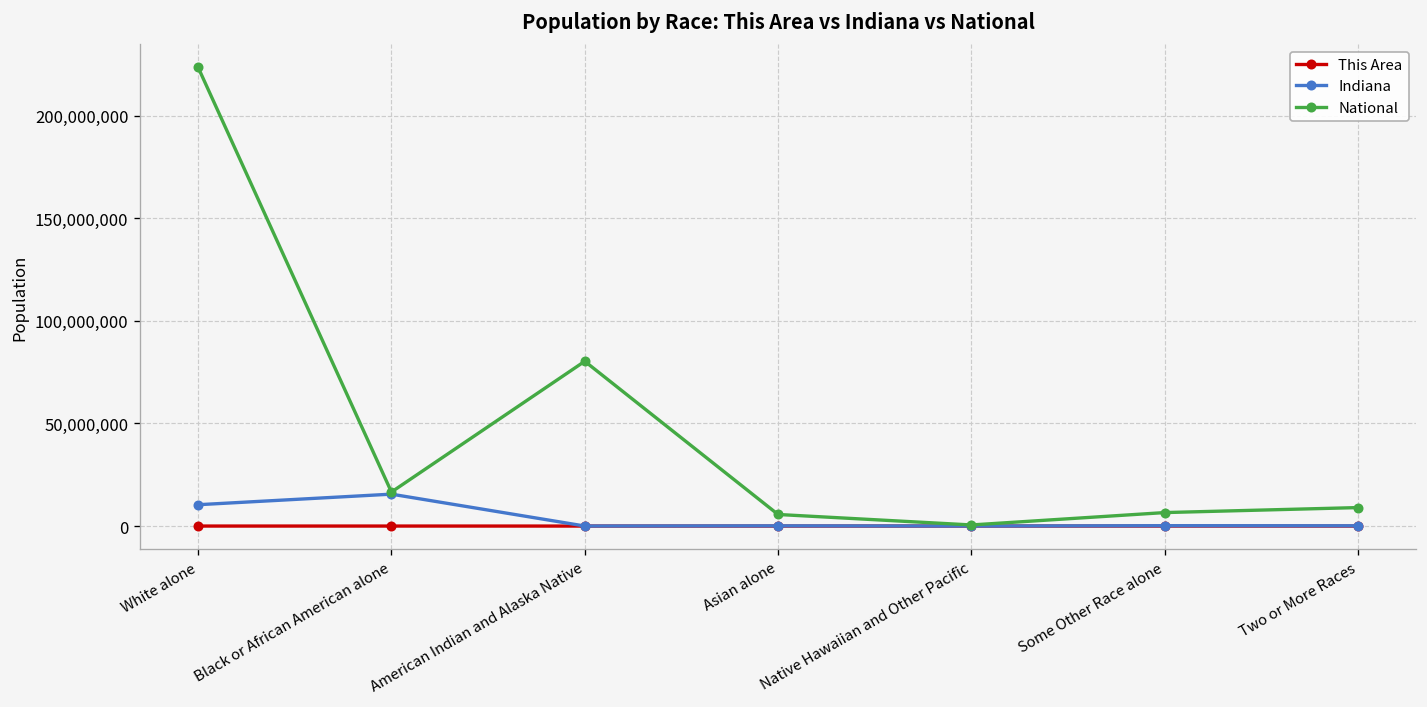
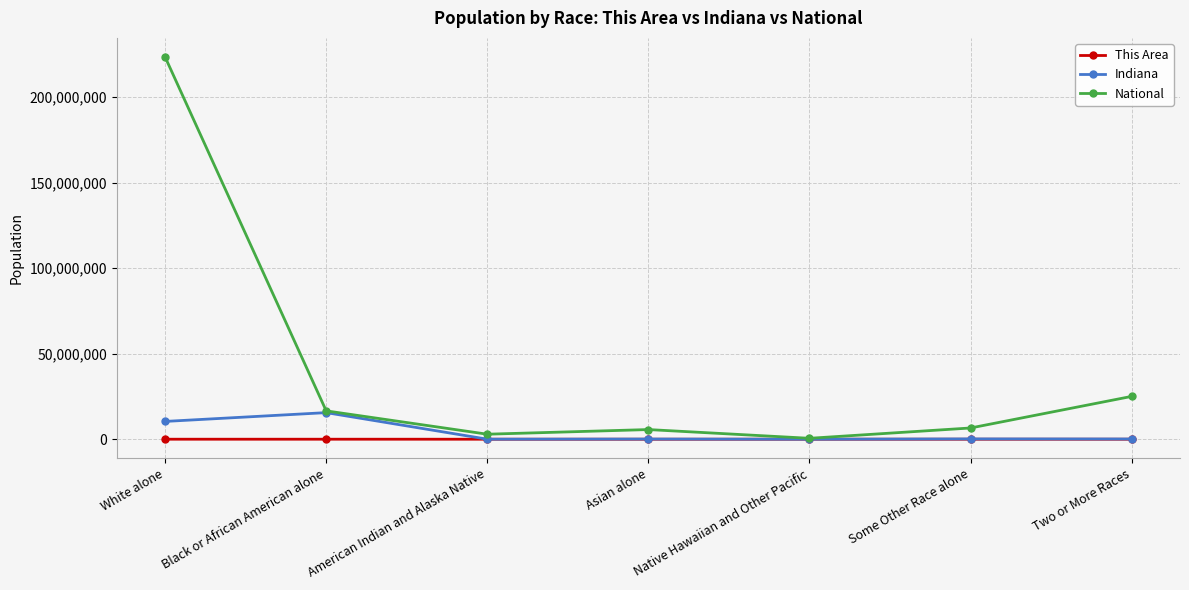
National, American Indian and Alaska Native: 80,000,000 -> 3,000,000
National, Two or More Races: 9,000,000 -> 25,000,000
